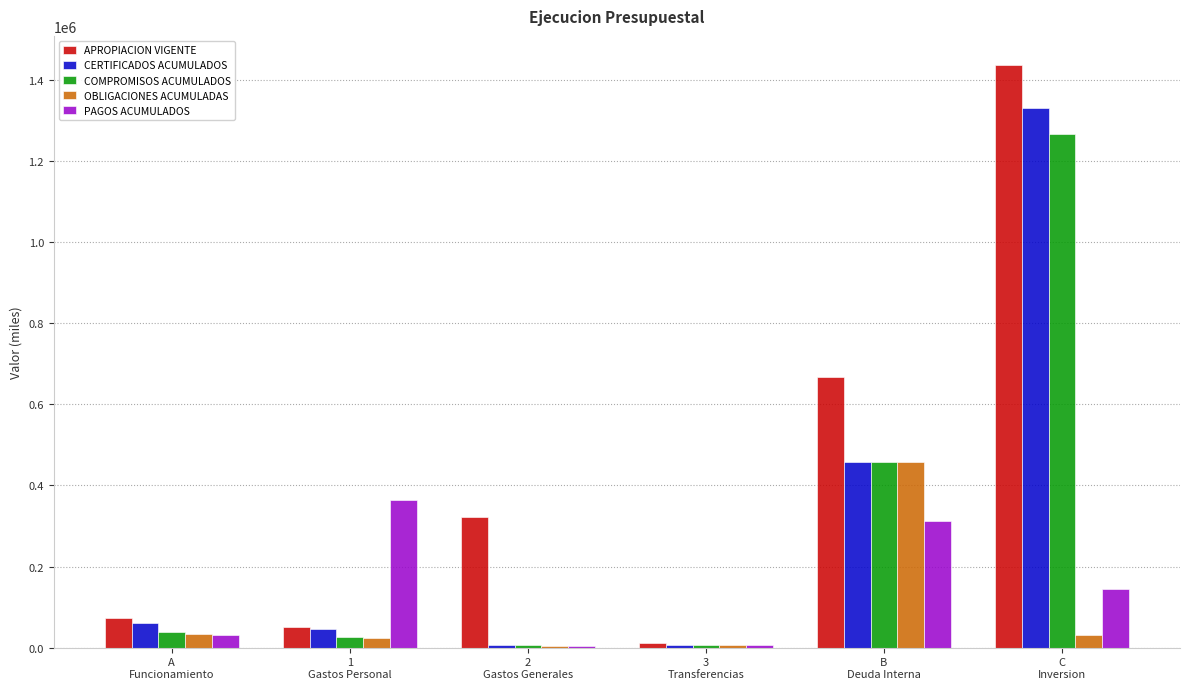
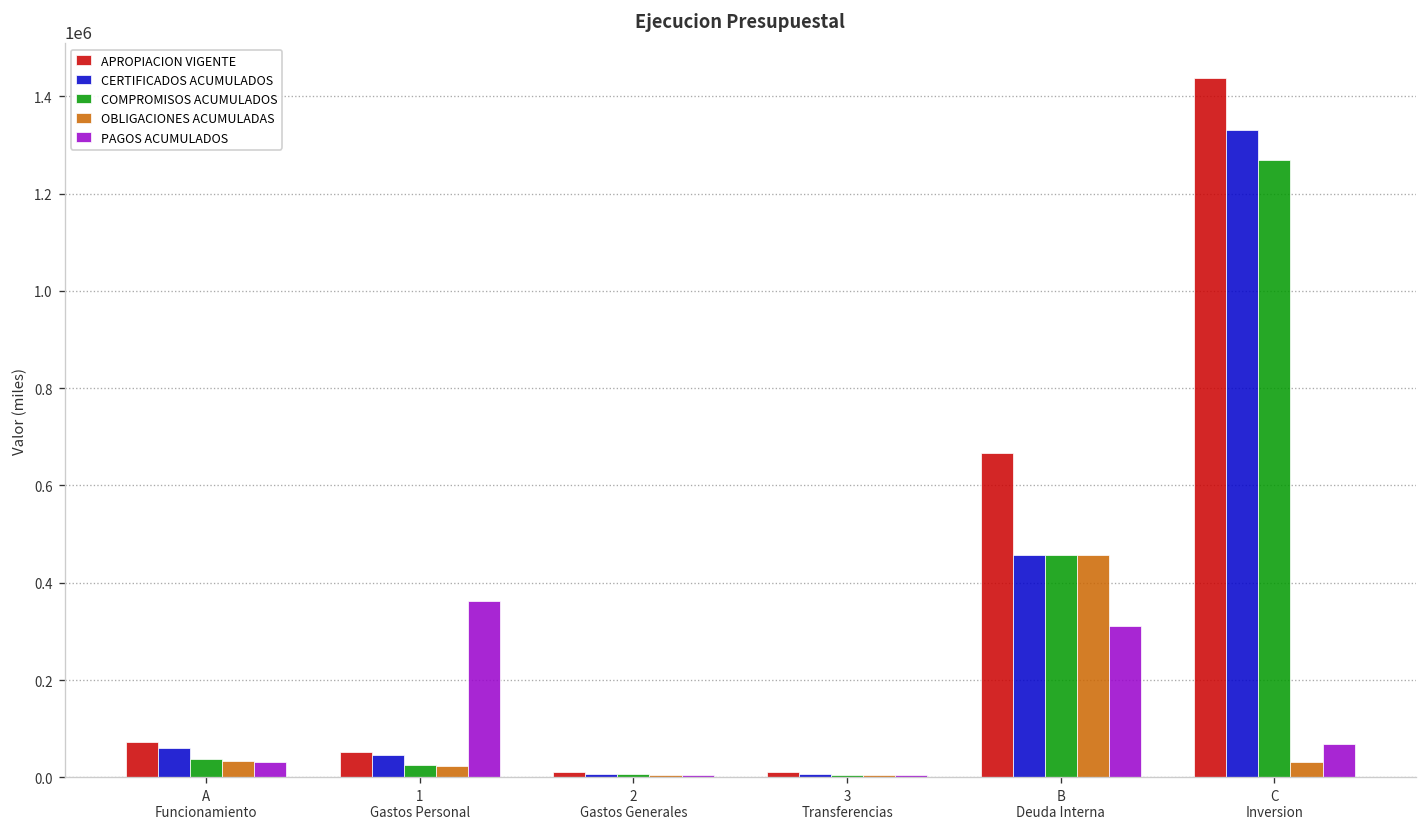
APROPIACION VIGENTE, 2 Gastos Generales: 320000 -> 10000
PAGOS ACUMULADOS, C Inversion: 140000 -> 70000
